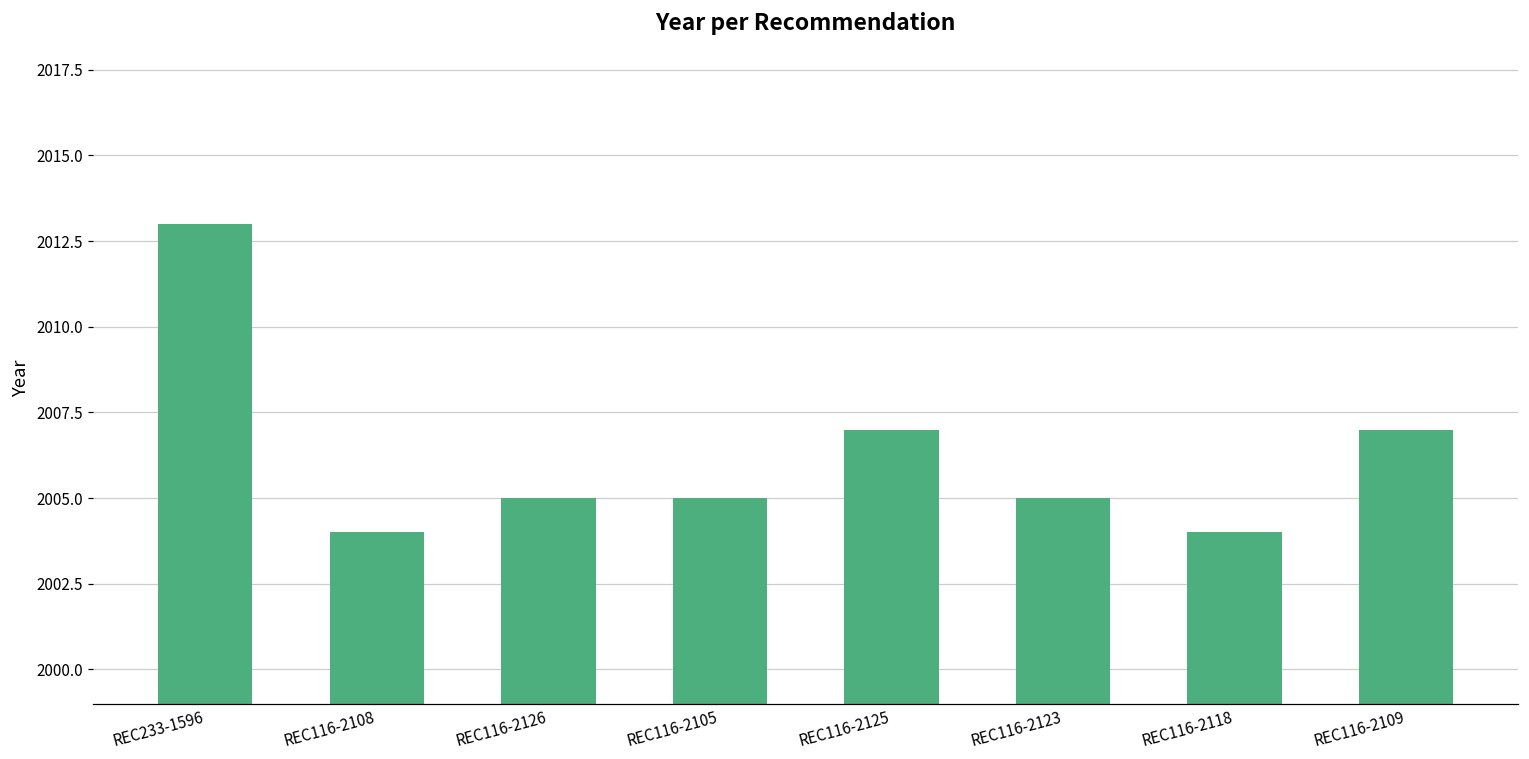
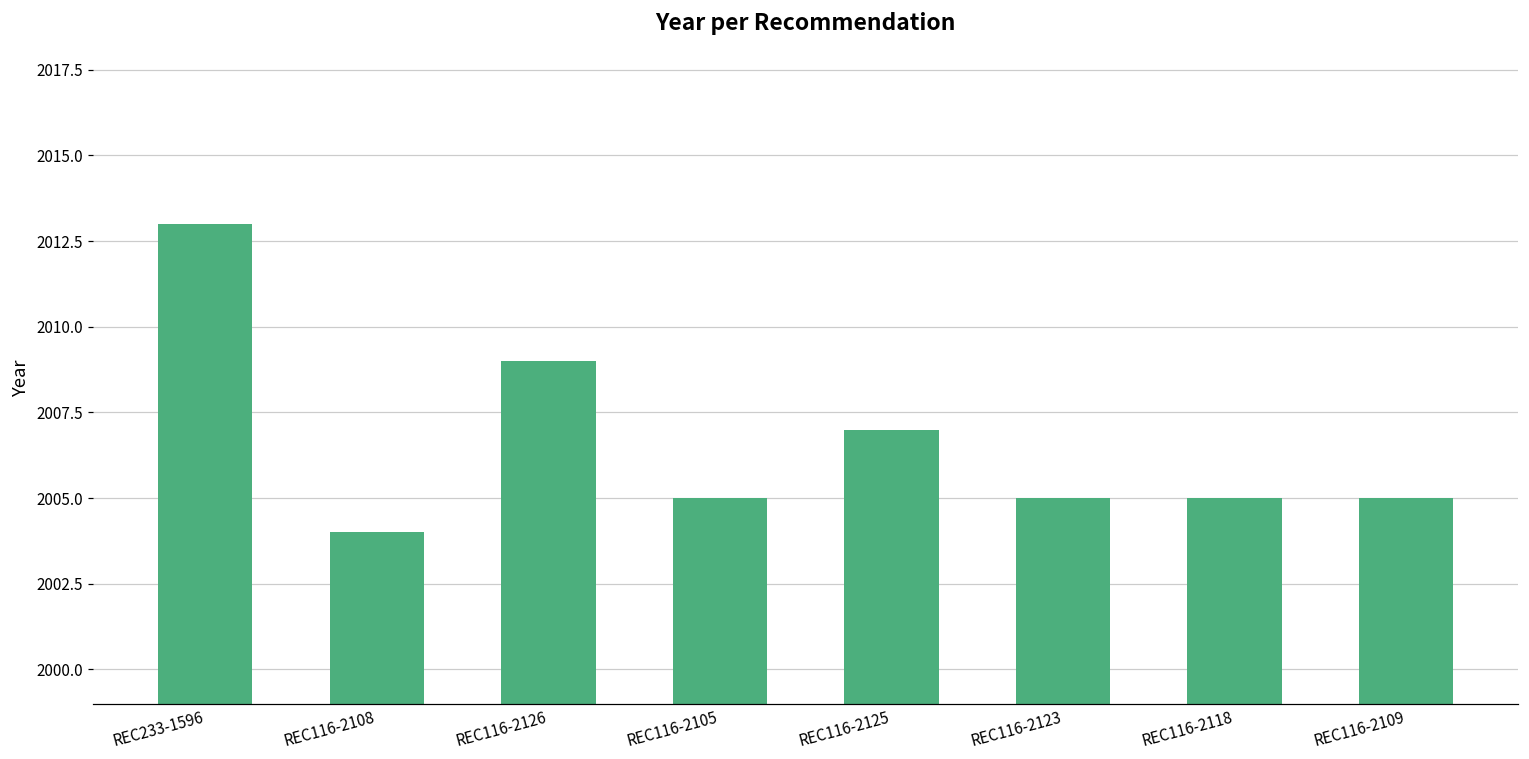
REC116-2126: 2005 -> 2009
REC116-2118: 2004 -> 2005
REC116-2109: 2007 -> 2005
